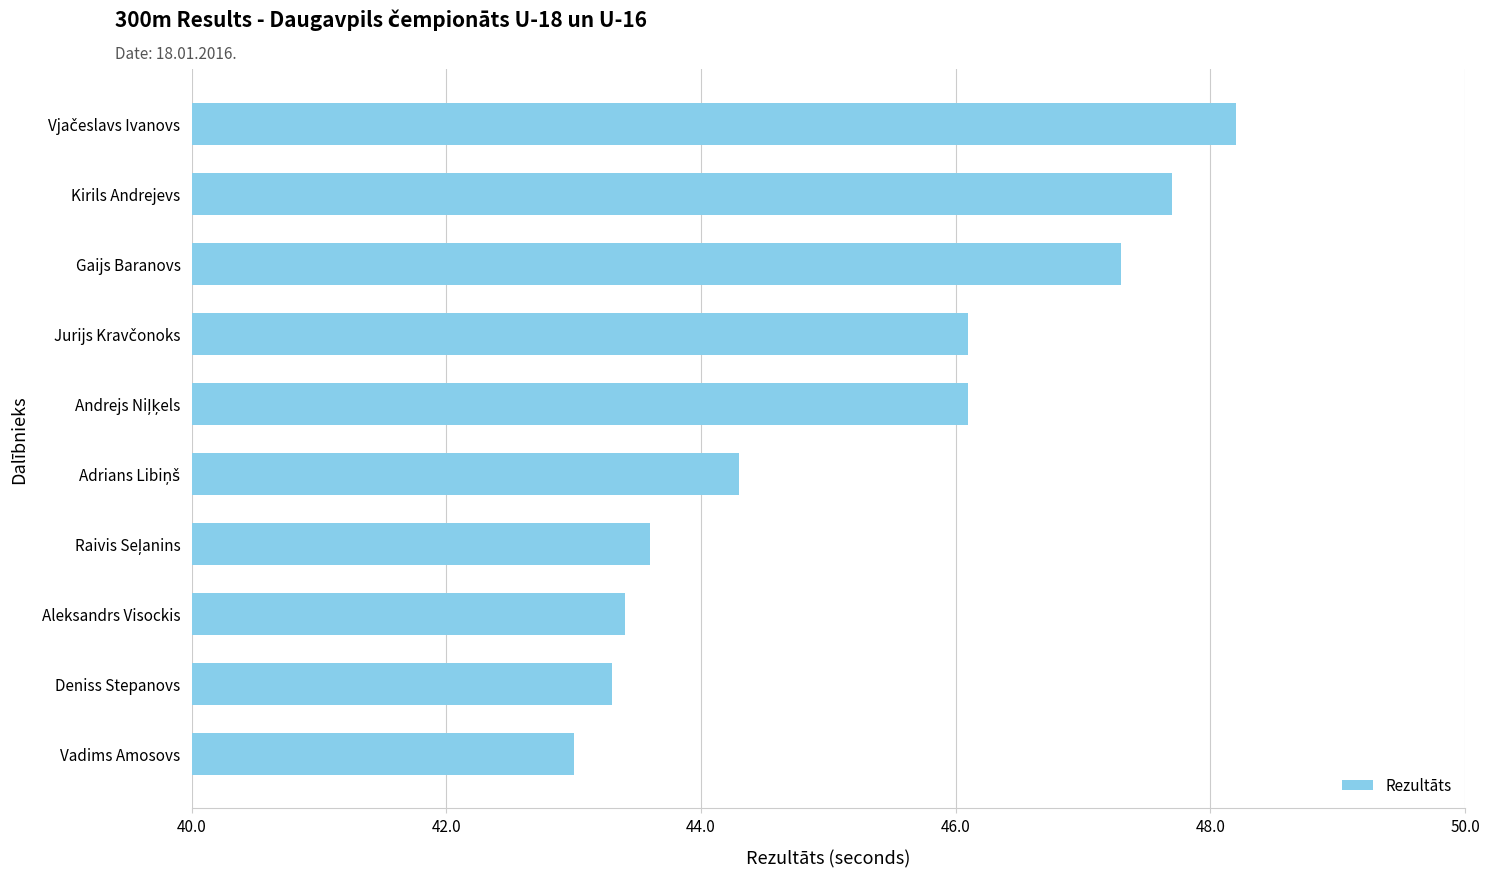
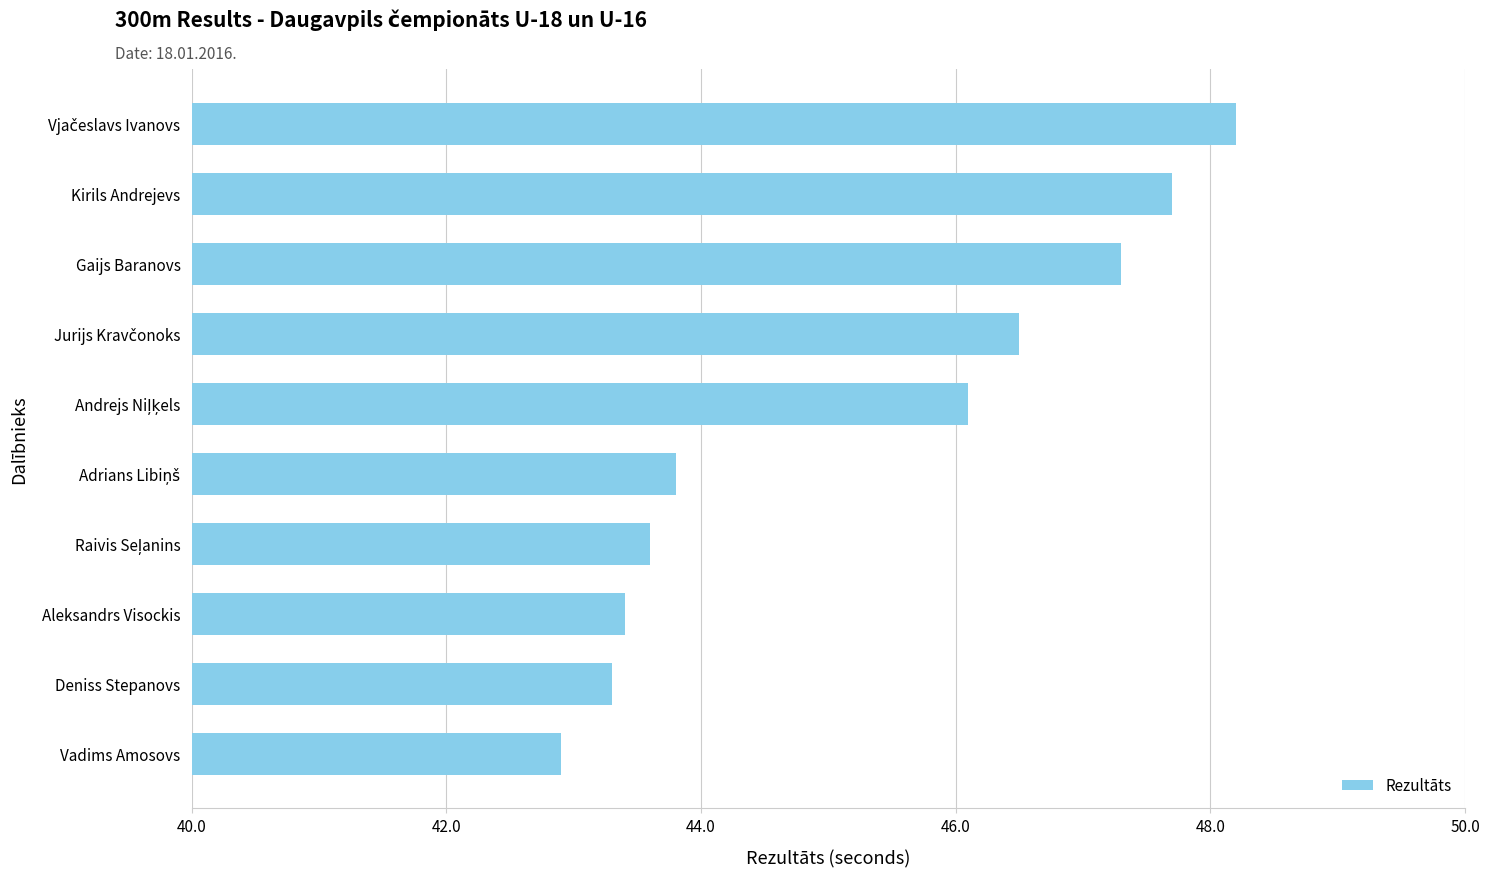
Jurijs Kravčonoks: 46.1 -> 46.5
Adrians Libiņš: 44.3 -> 43.8
Vadims Amosovs: 43.0 -> 42.9
